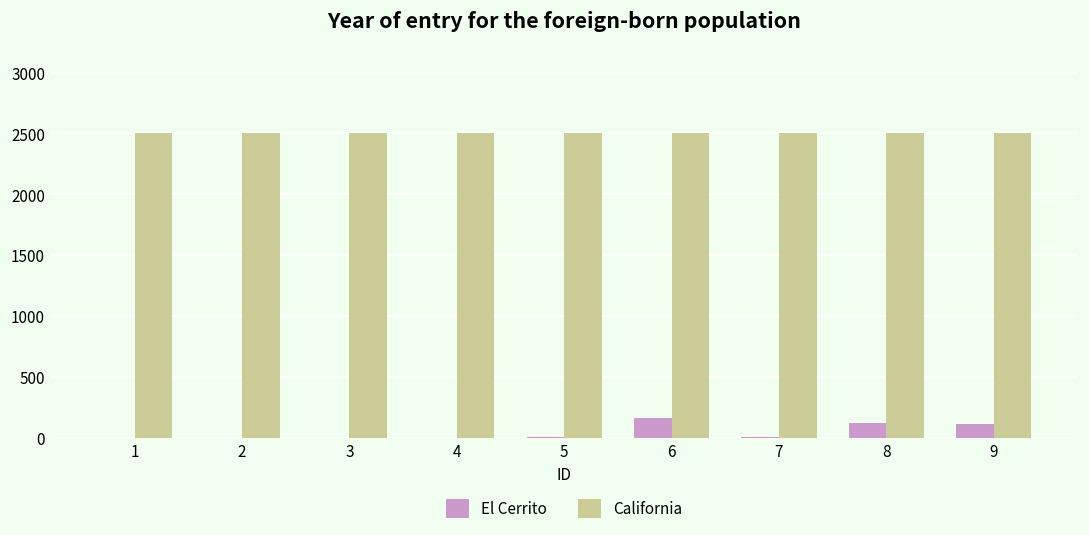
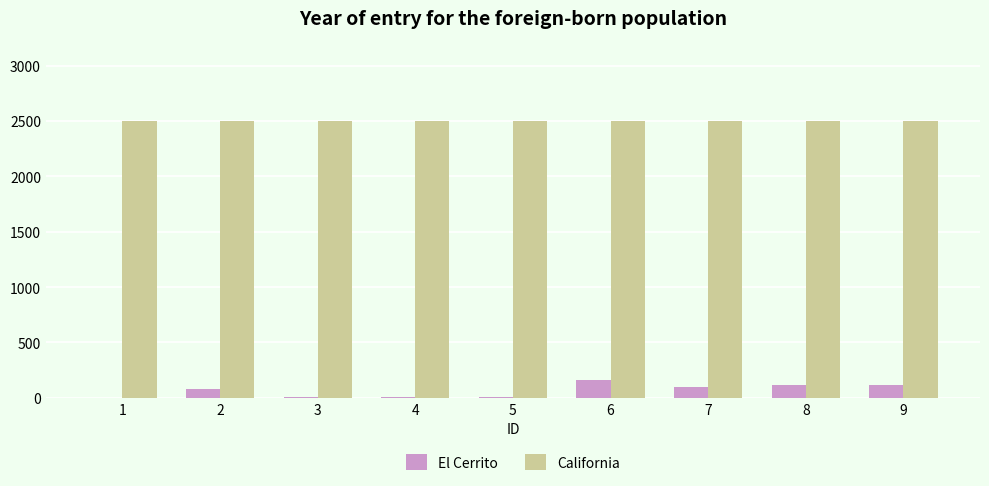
El Cerrito, 2: 0 -> 80
El Cerrito, 7: 10 -> 100
